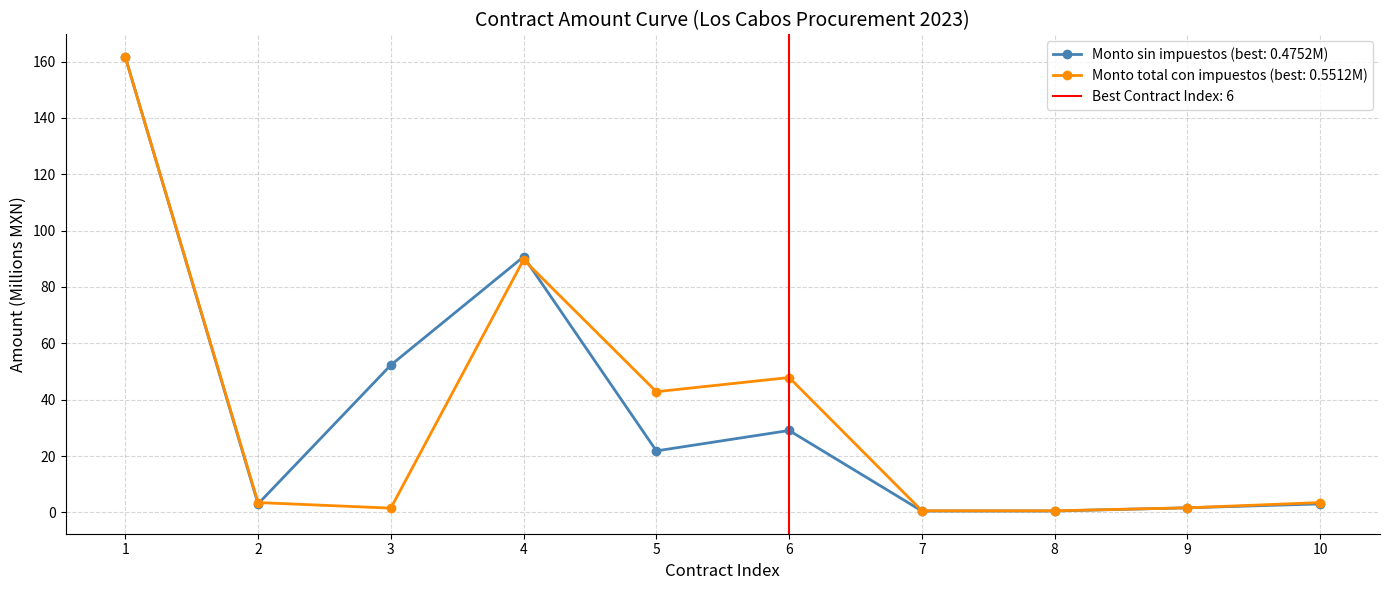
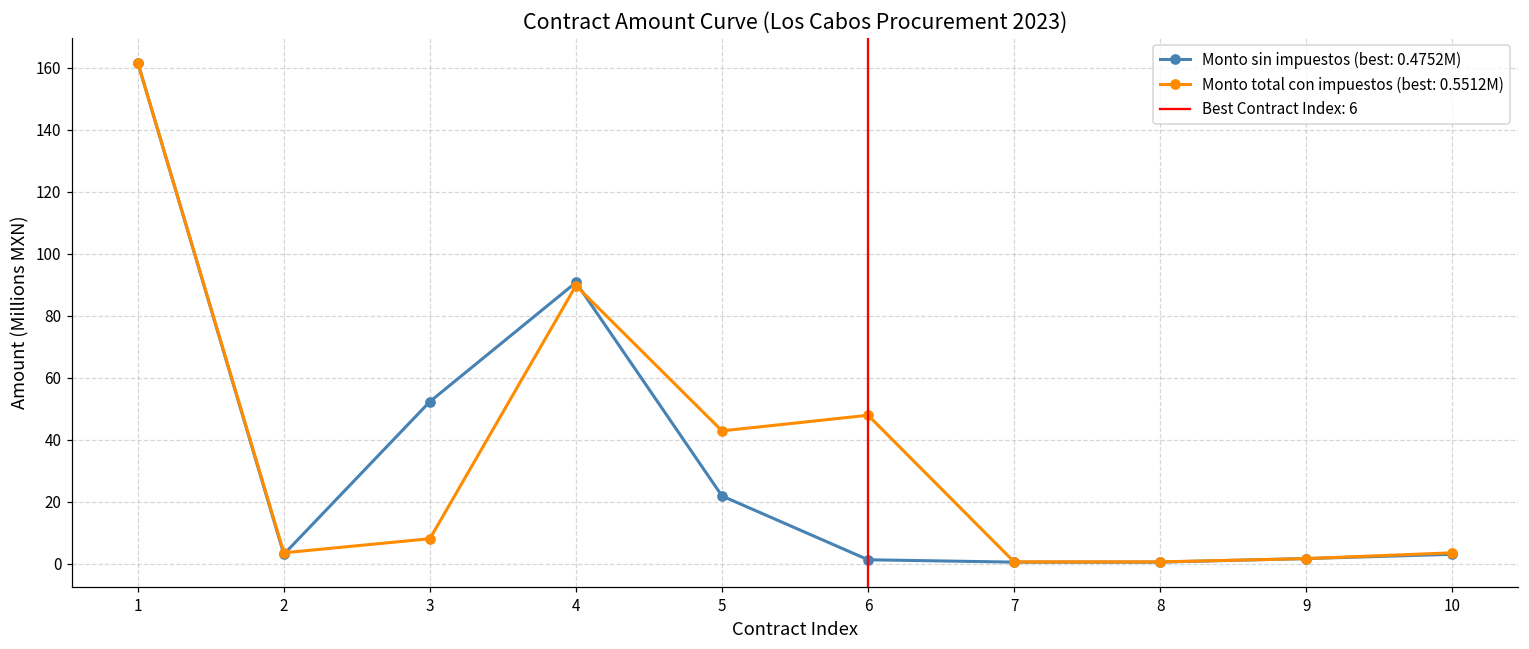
Monto total con impuestos (best: 0.5512M), 3: 1 -> 8
Monto sin impuestos (best: 0.4752M), 6: 29 -> 1
